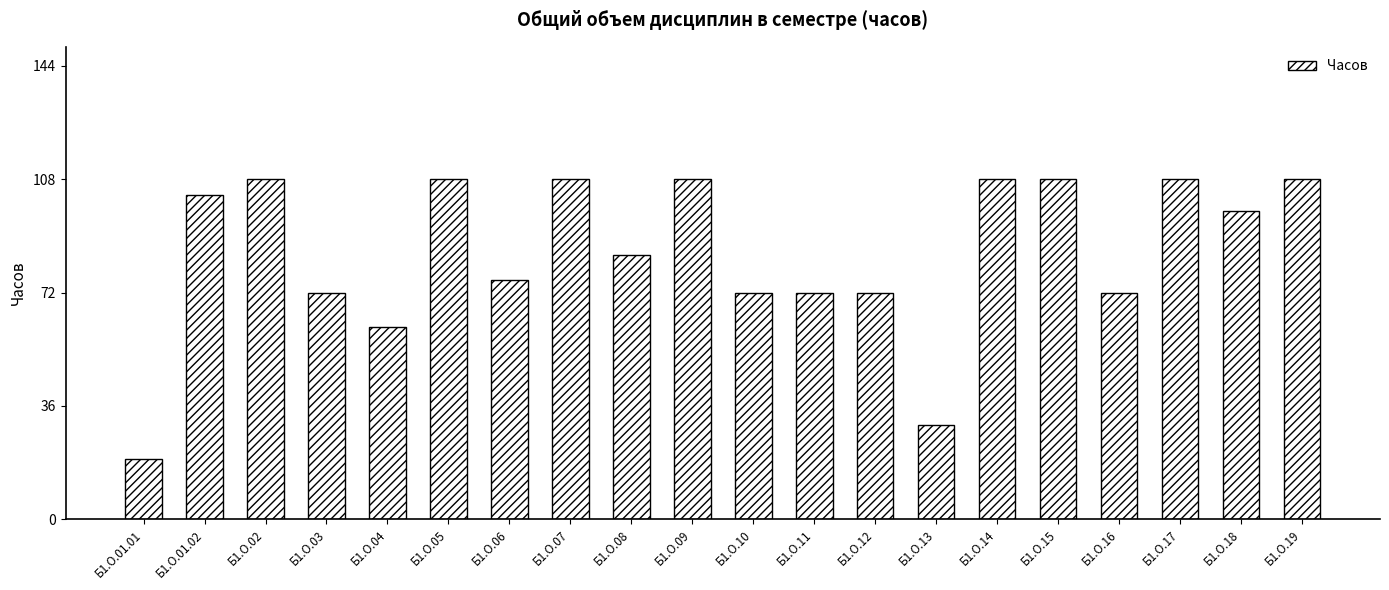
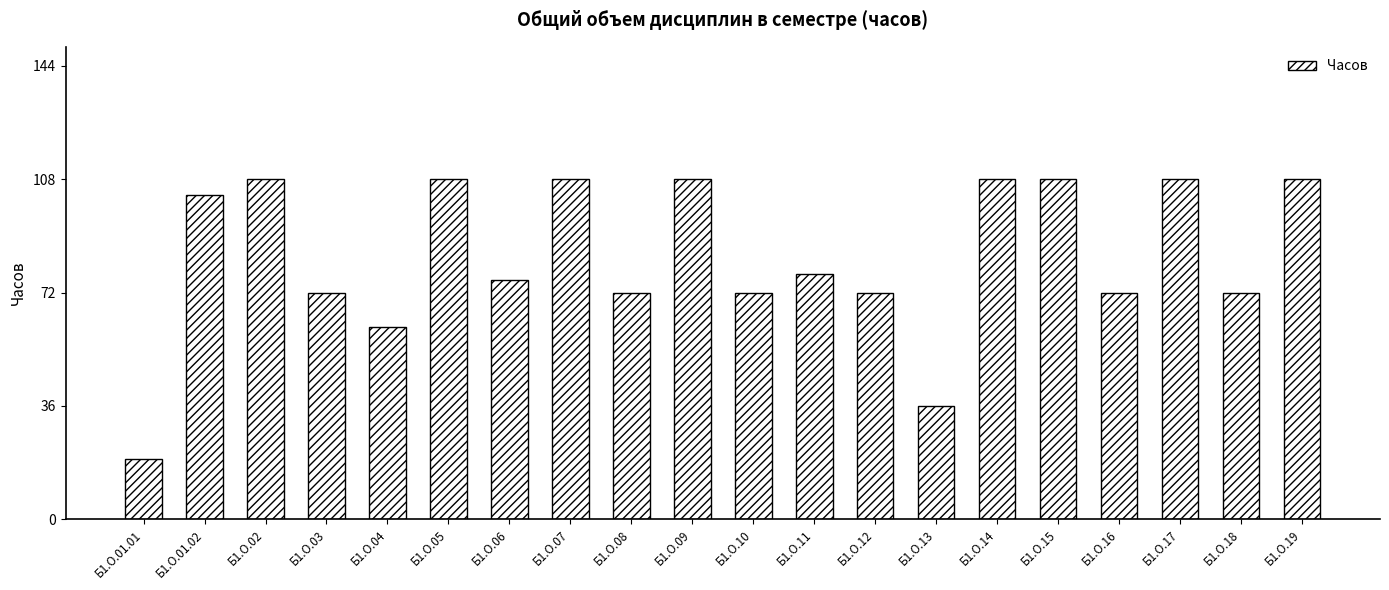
Б1.О.08: 84 -> 72
Б1.О.11: 72 -> 78
Б1.О.13: 30 -> 36
Б1.О.18: 98 -> 72
